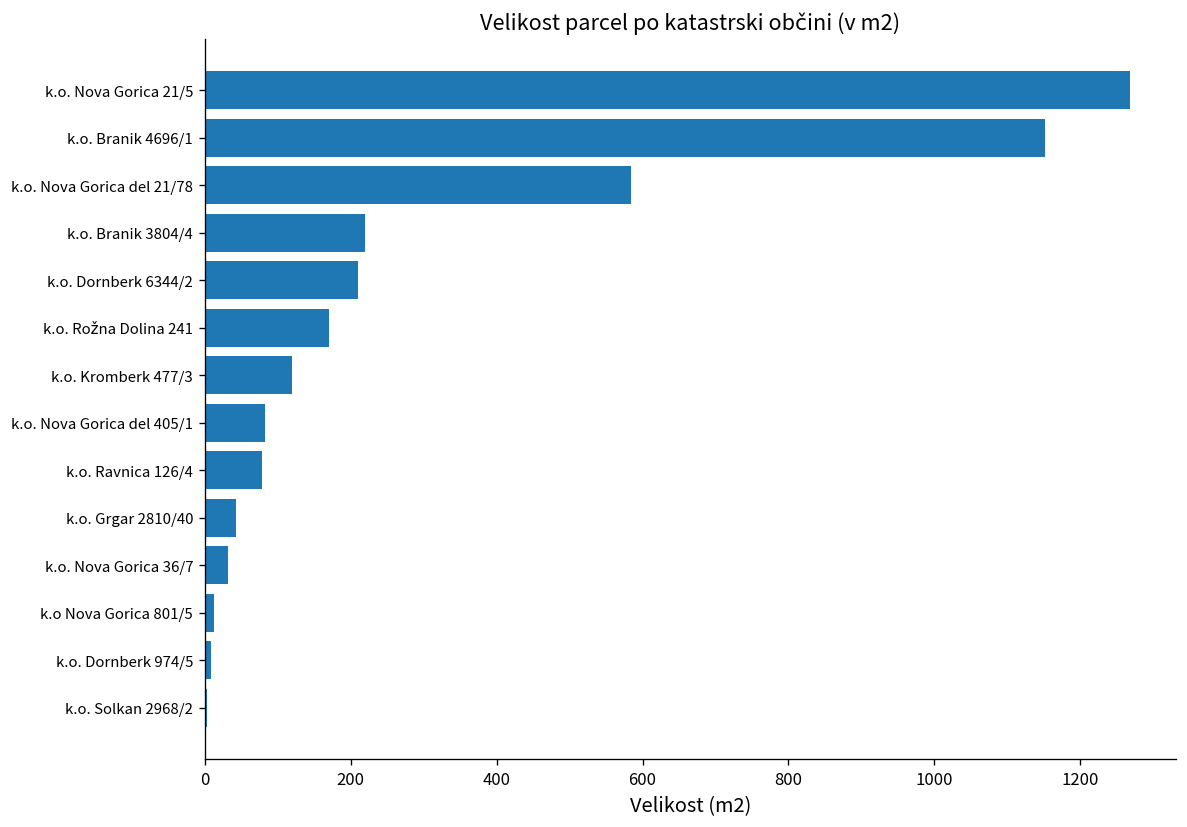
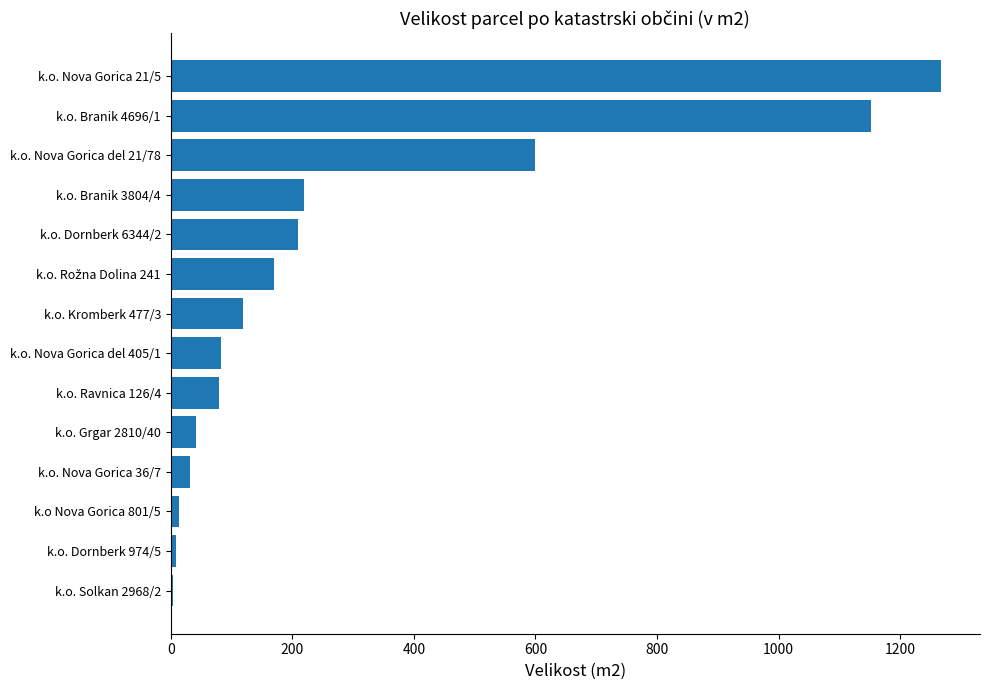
k.o. Nova Gorica del 21/78: 580 -> 600
